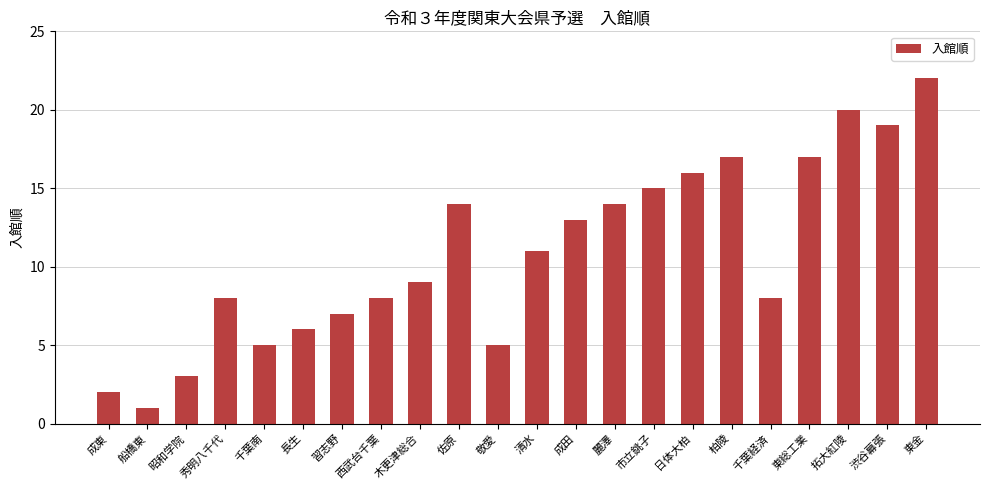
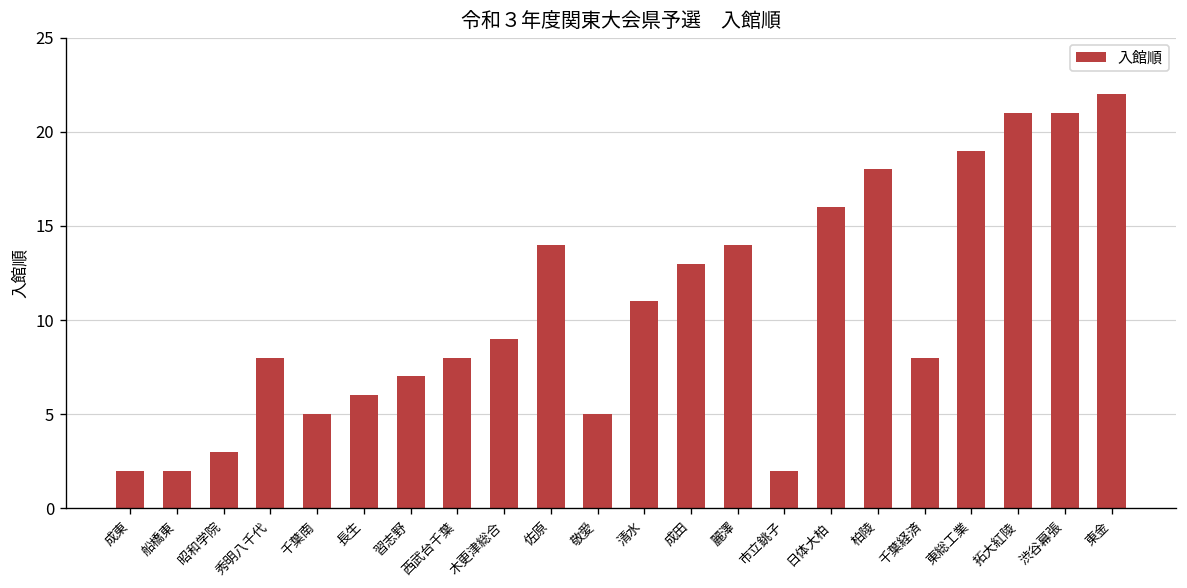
船橋東: 1 -> 2
市立銚子: 15 -> 2
柏陵: 17 -> 18
東総工業: 17 -> 19
拓大紅陵: 20 -> 21
渋谷幕張: 19 -> 21
